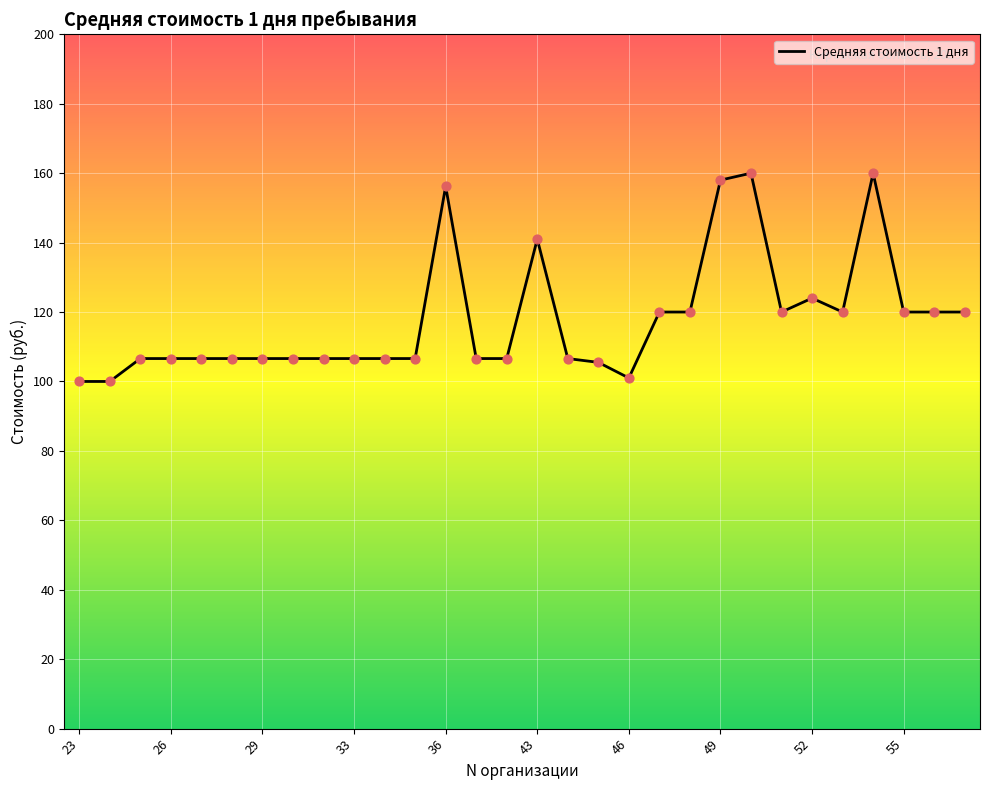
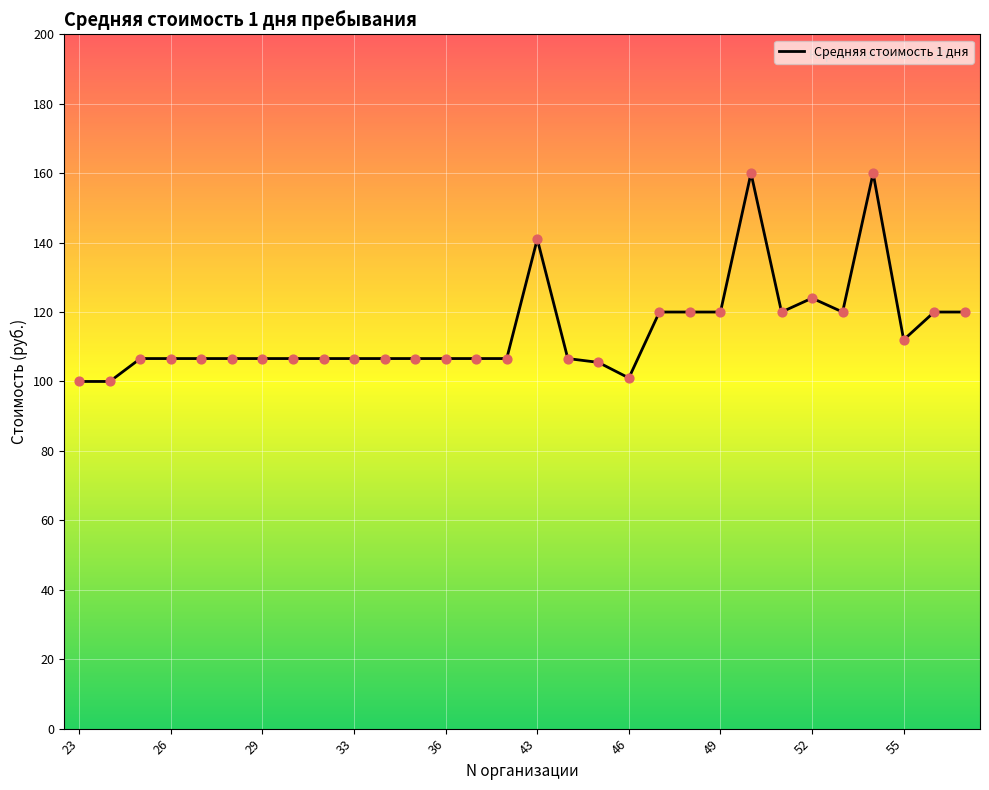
36: 156 -> 107
49: 158 -> 120
55: 120 -> 112
